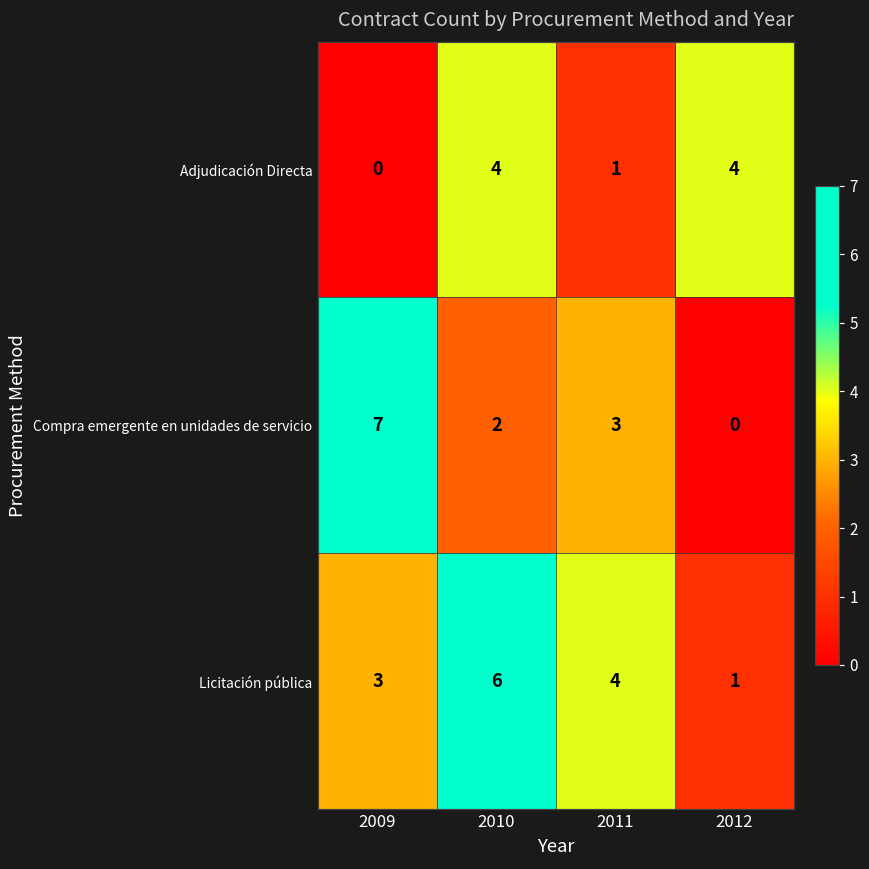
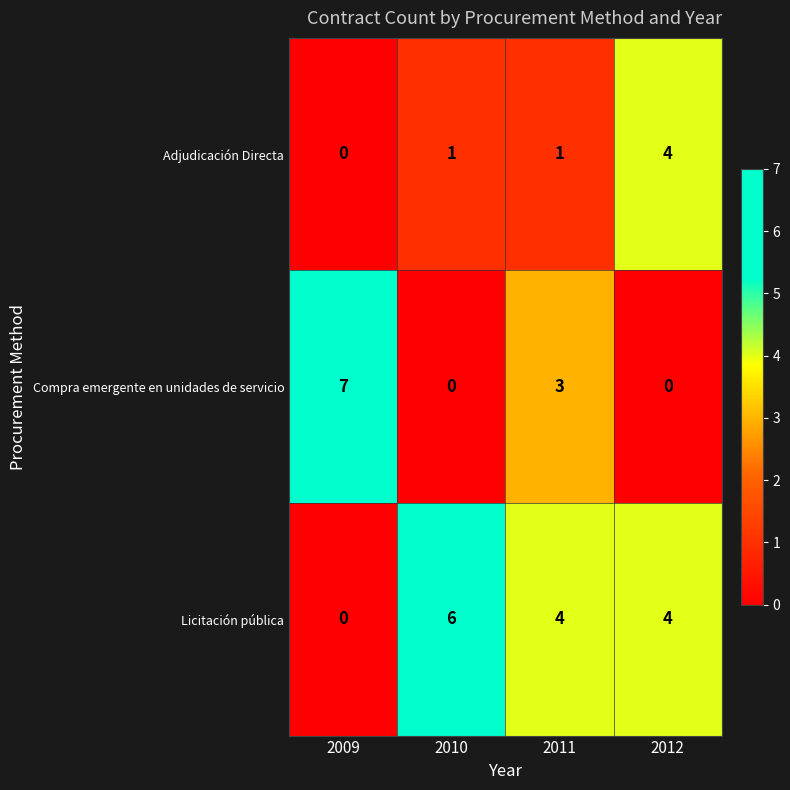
Adjudicación Directa, 2010: 4 -> 1
Compra emergente en unidades de servicio, 2010: 2 -> 0
Licitación pública, 2009: 3 -> 0
Licitación pública, 2012: 1 -> 4
